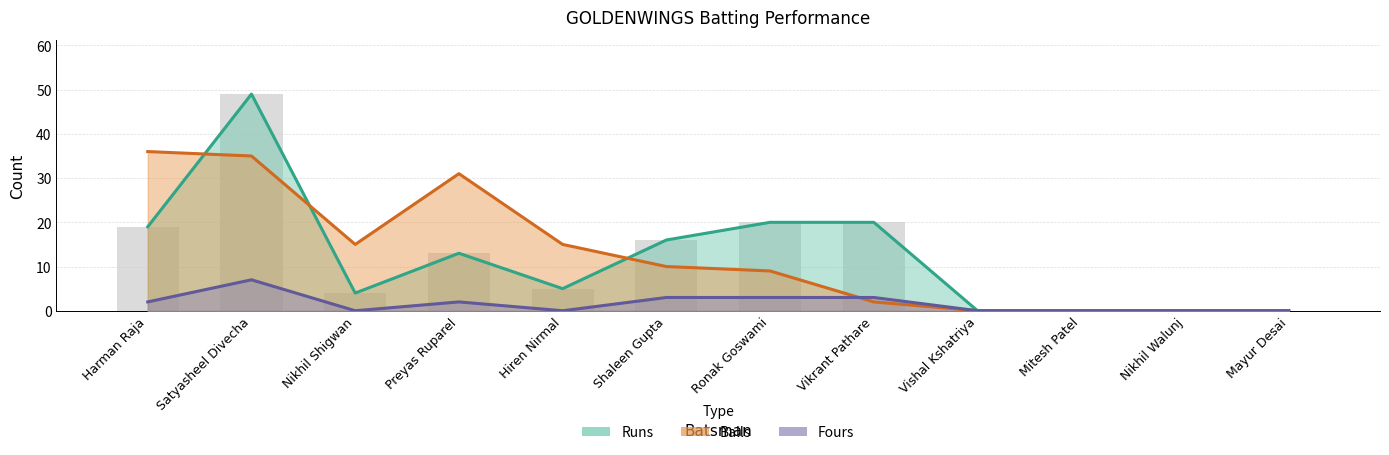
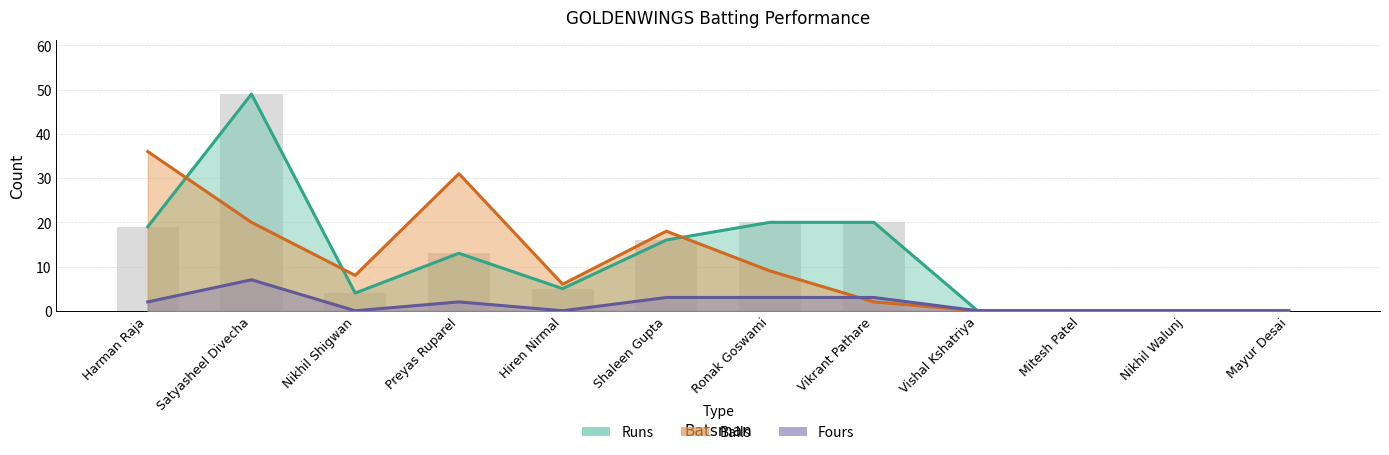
Balls, Satyasheel Divecha: 35 -> 20
Balls, Nikhil Shigwan: 15 -> 8
Balls, Hiren Nirmal: 15 -> 6
Balls, Shaleen Gupta: 10 -> 18
